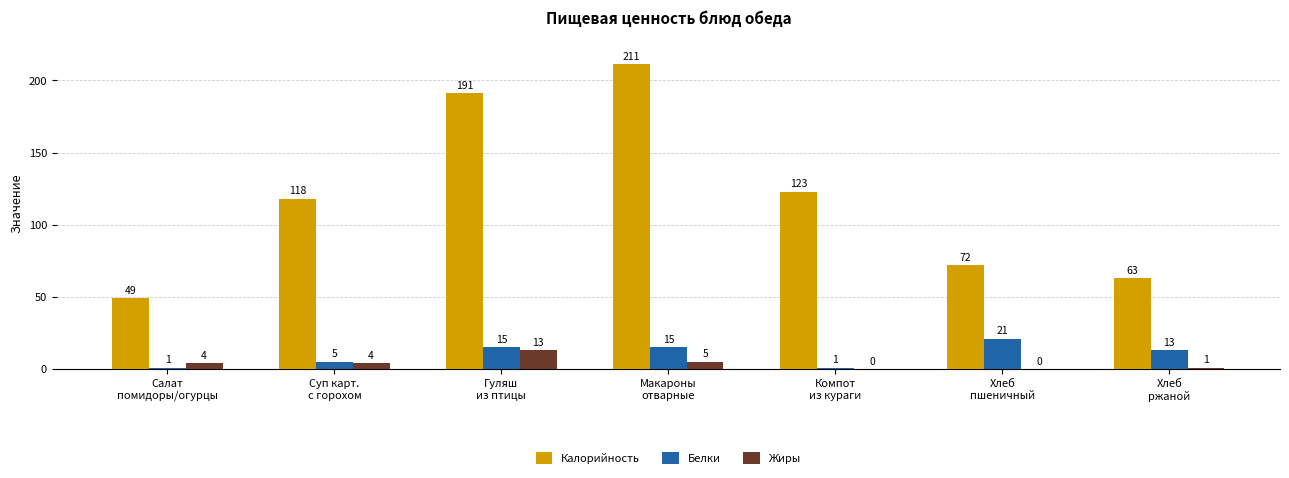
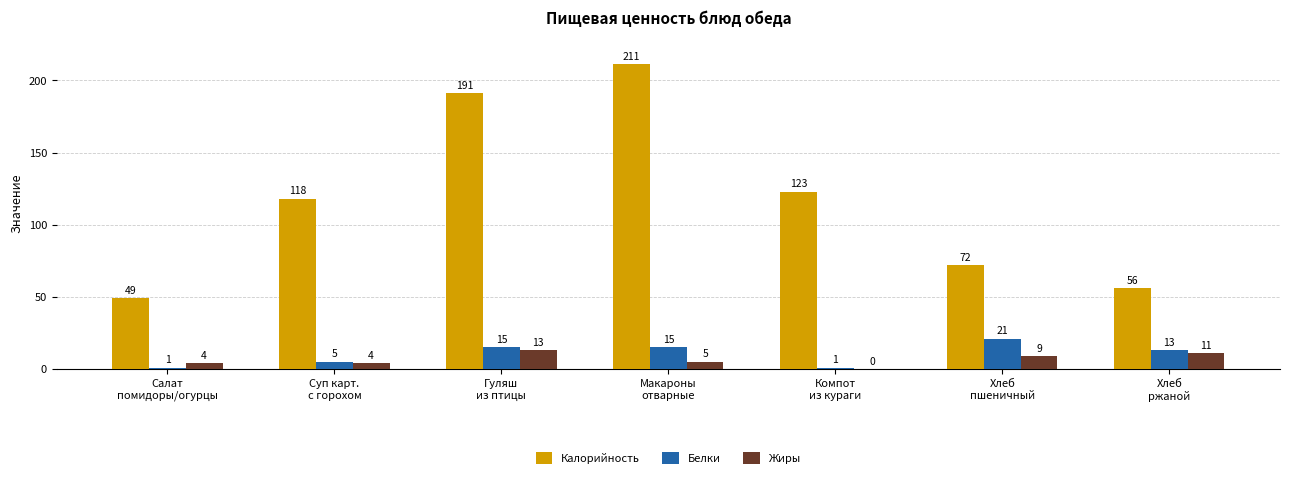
Жиры, Хлеб пшеничный: 0 -> 9
Калорийность, Хлеб ржаной: 63 -> 56
Жиры, Хлеб ржаной: 1 -> 11
